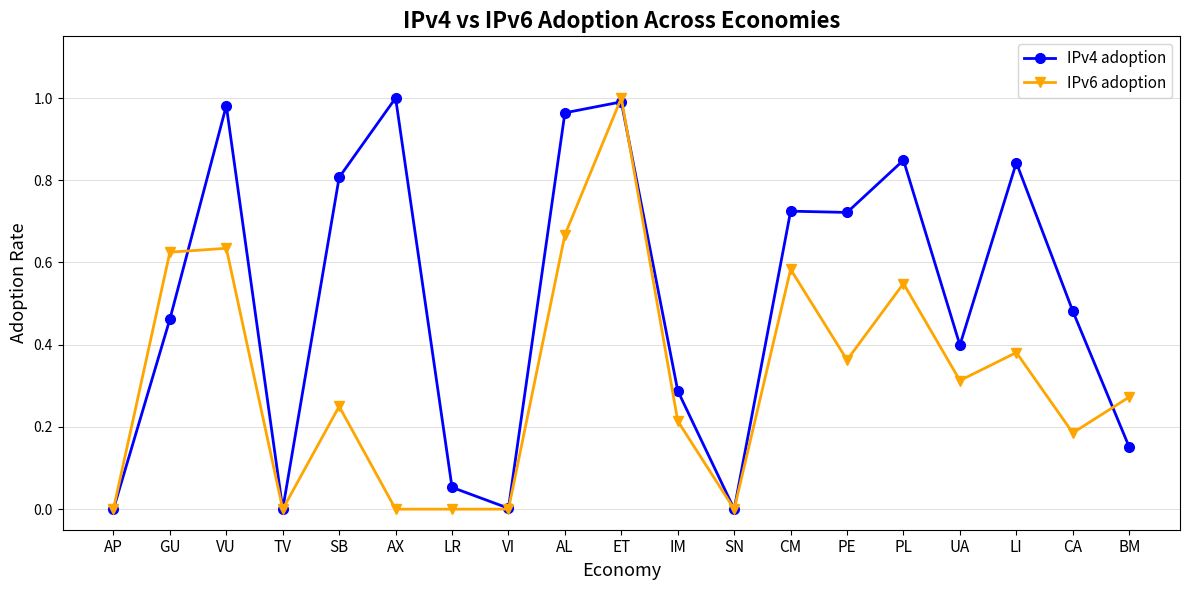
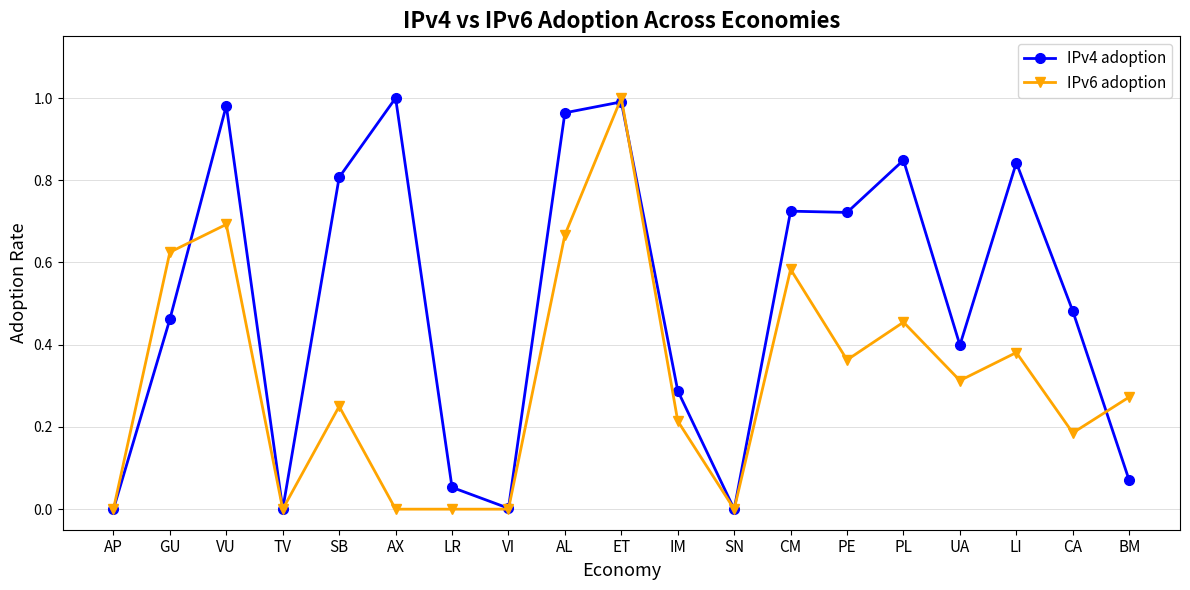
IPv6 adoption, VU: 0.63 -> 0.69
IPv6 adoption, PL: 0.55 -> 0.45
IPv4 adoption, BM: 0.15 -> 0.07
